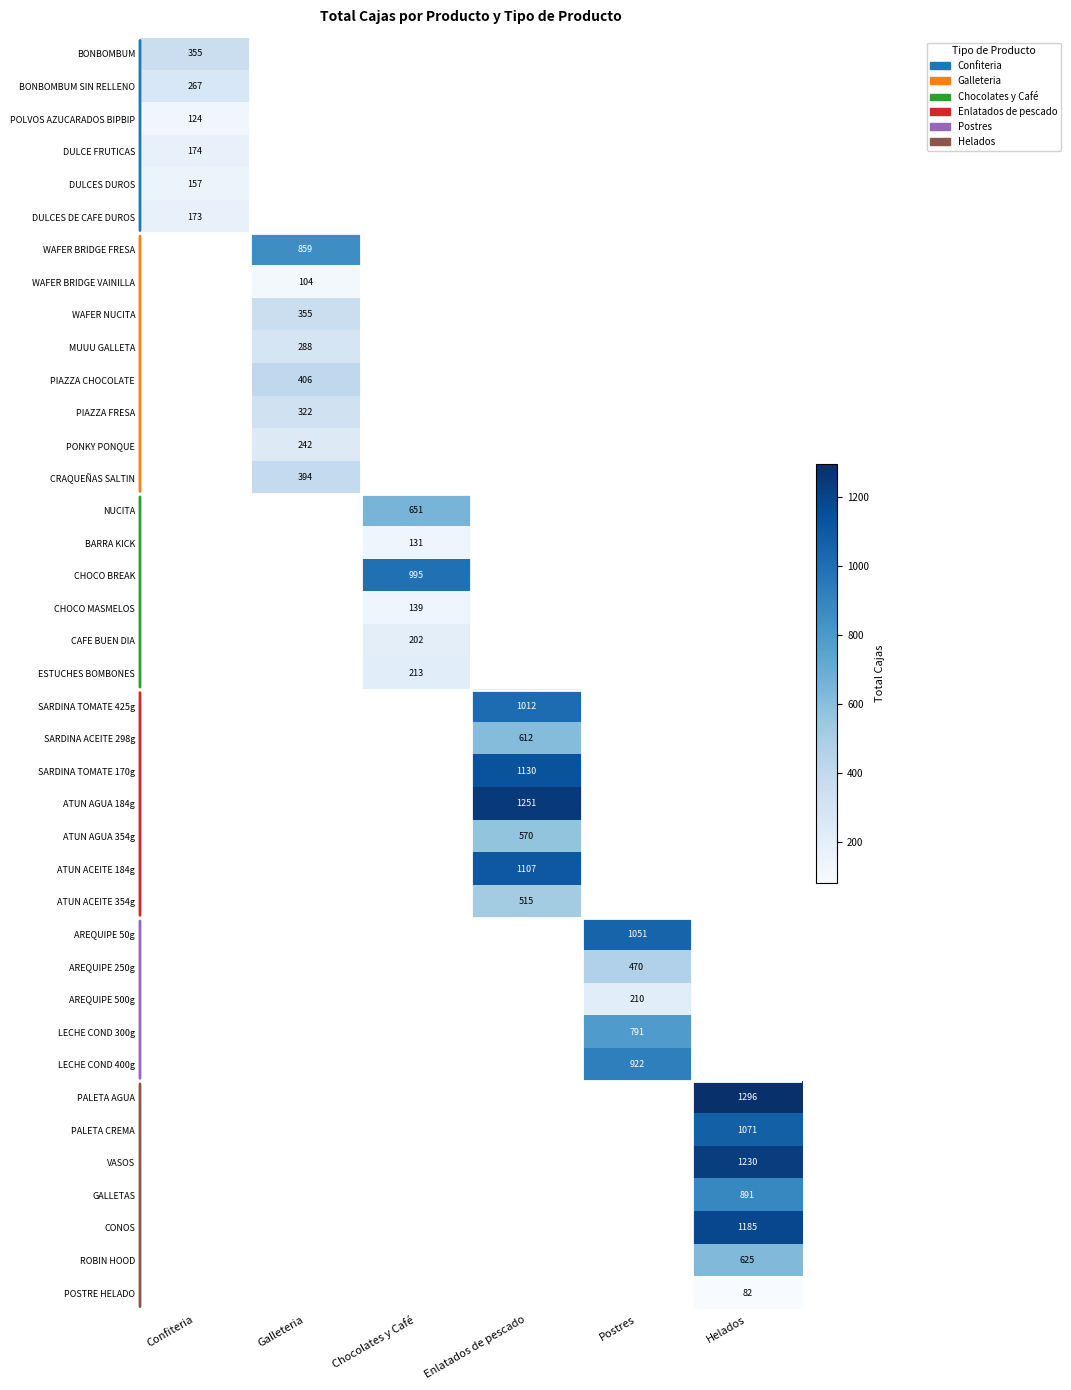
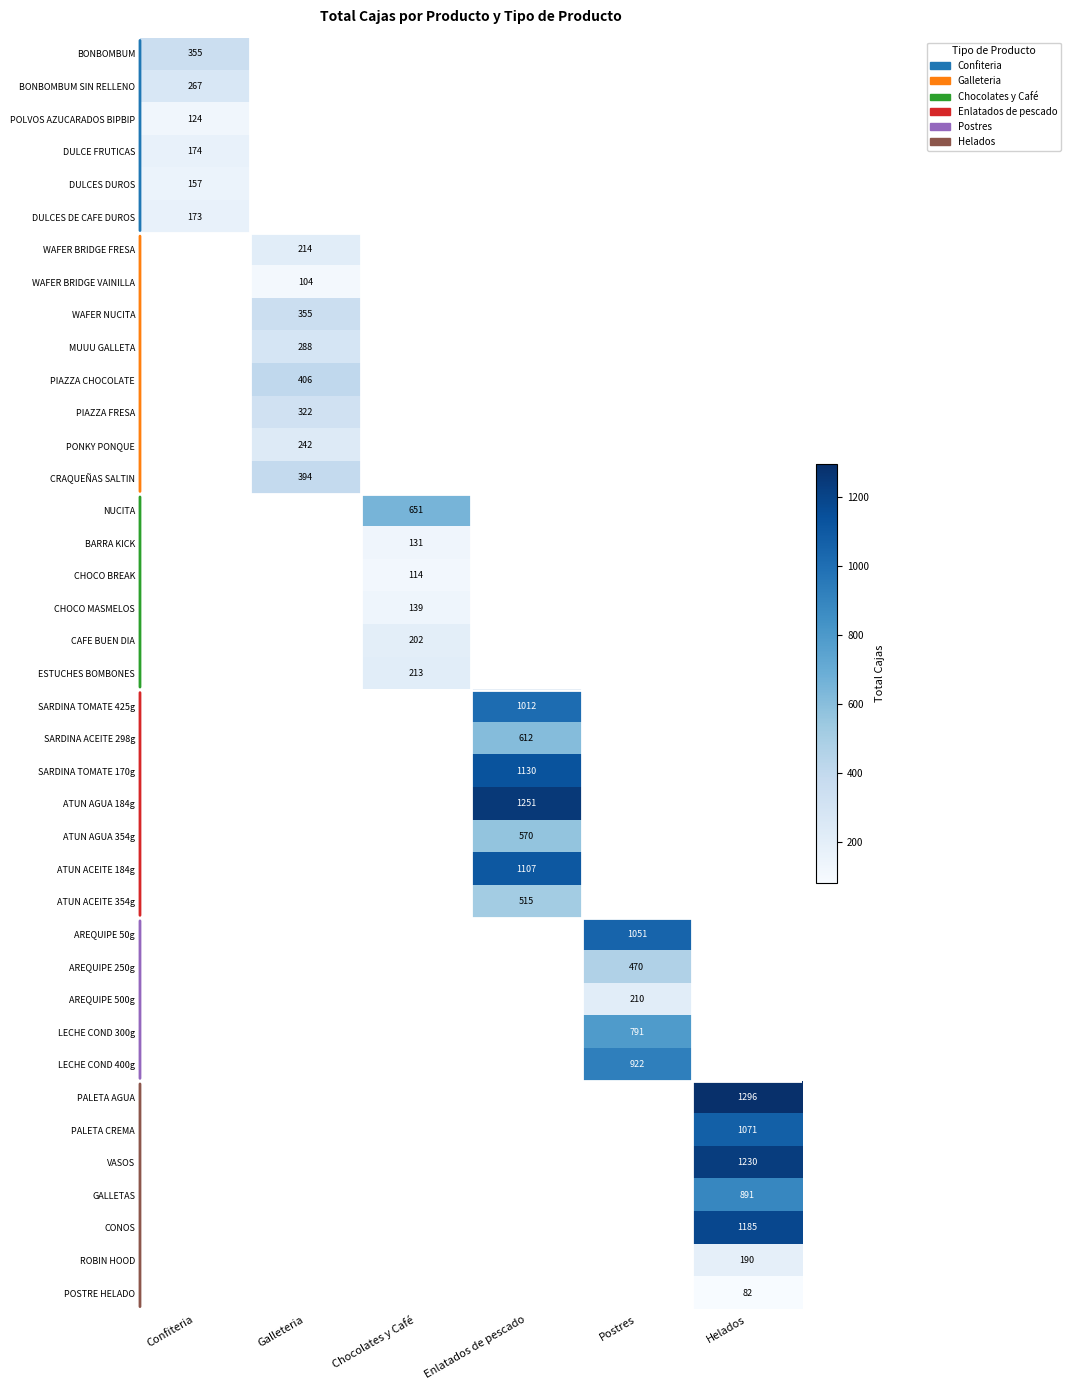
WAFER BRIDGE FRESA, Galleteria: 859 -> 214
CHOCO BREAK, Chocolates y Café: 995 -> 114
ROBIN HOOD, Helados: 625 -> 190
